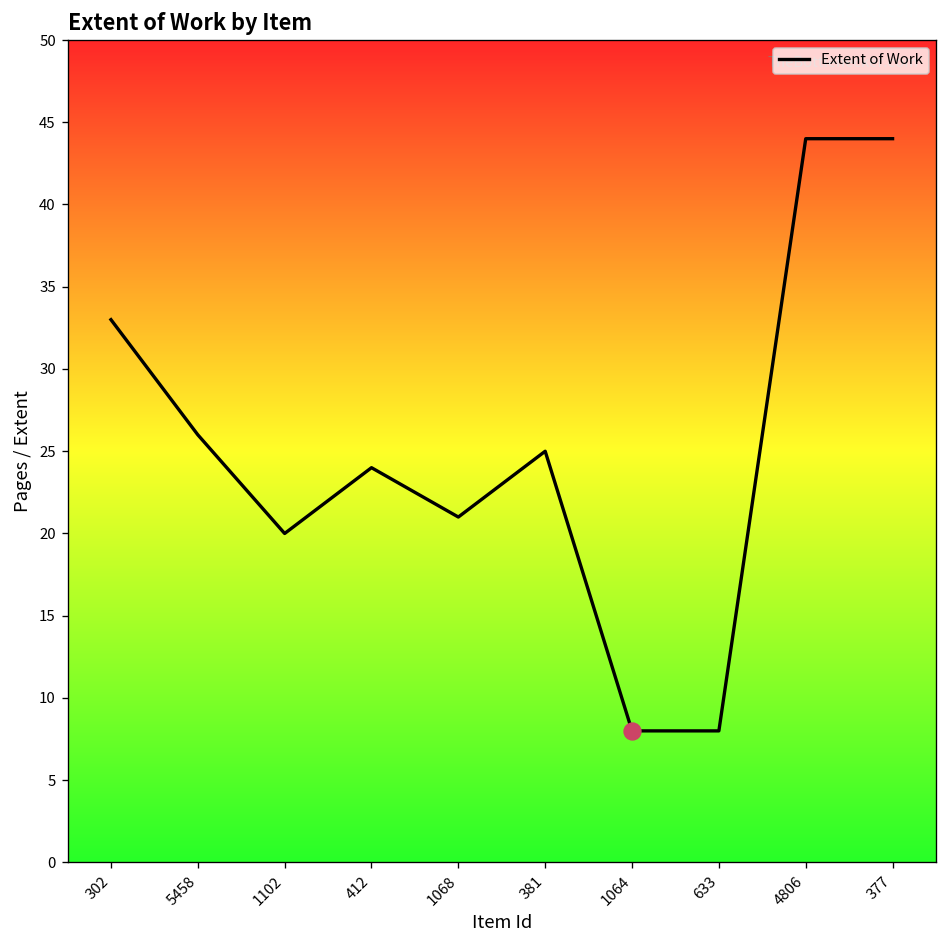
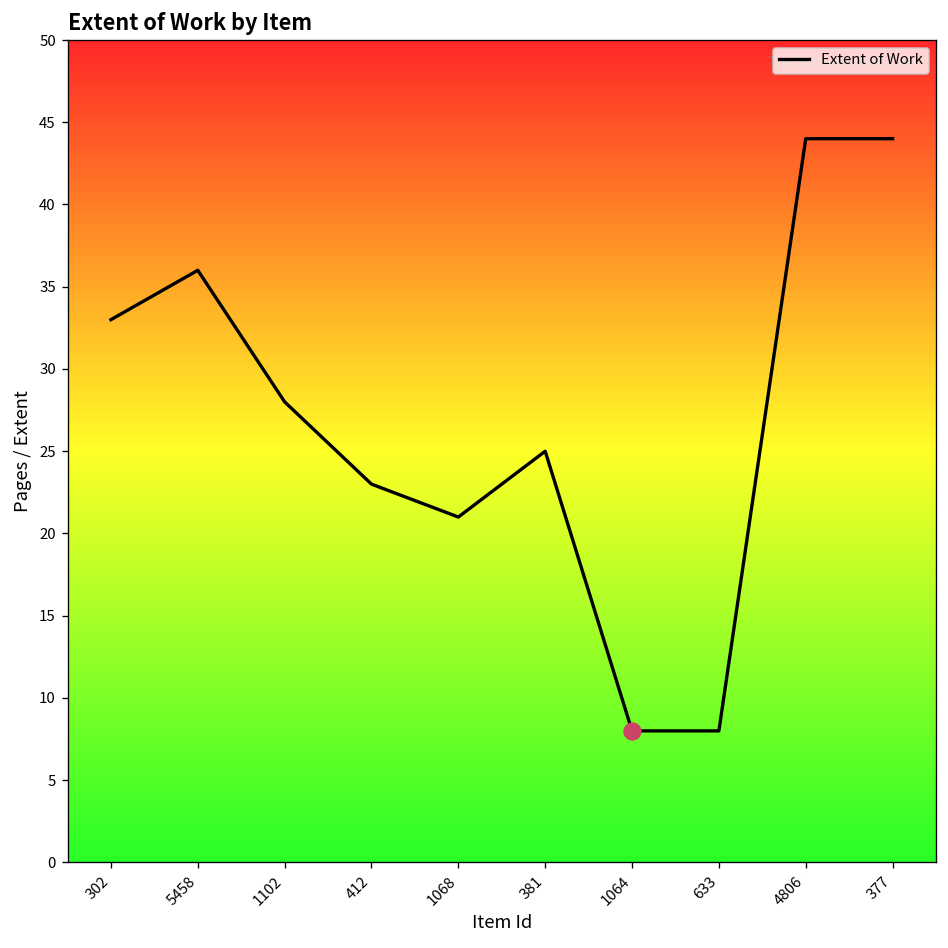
Extent of Work, 5458: 26 -> 36
Extent of Work, 1102: 20 -> 28
Extent of Work, 412: 24 -> 23
